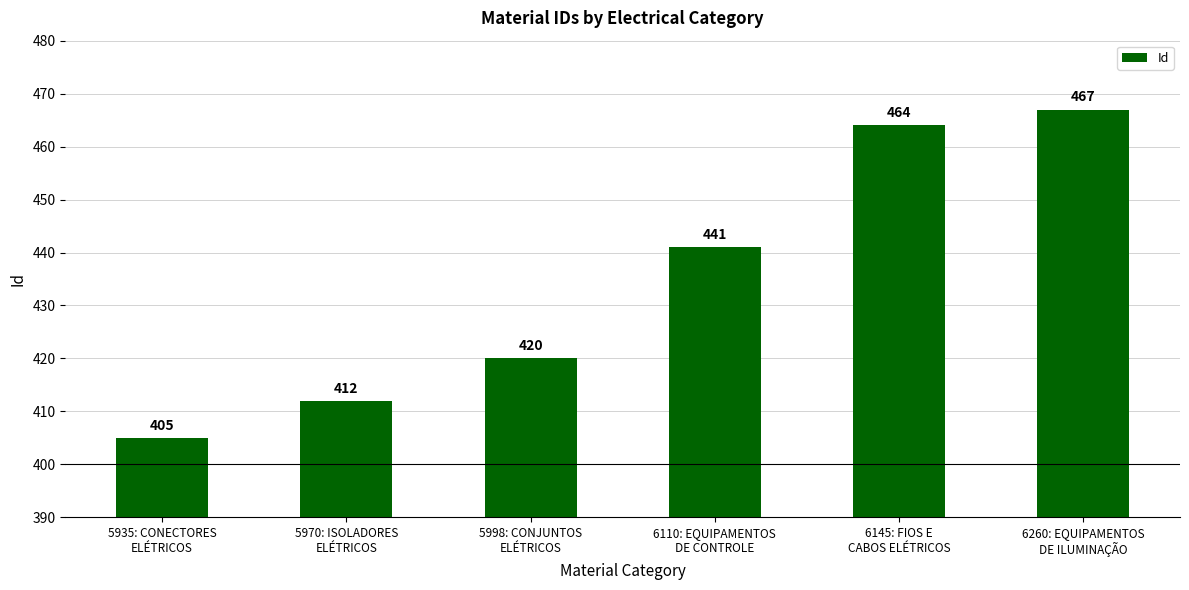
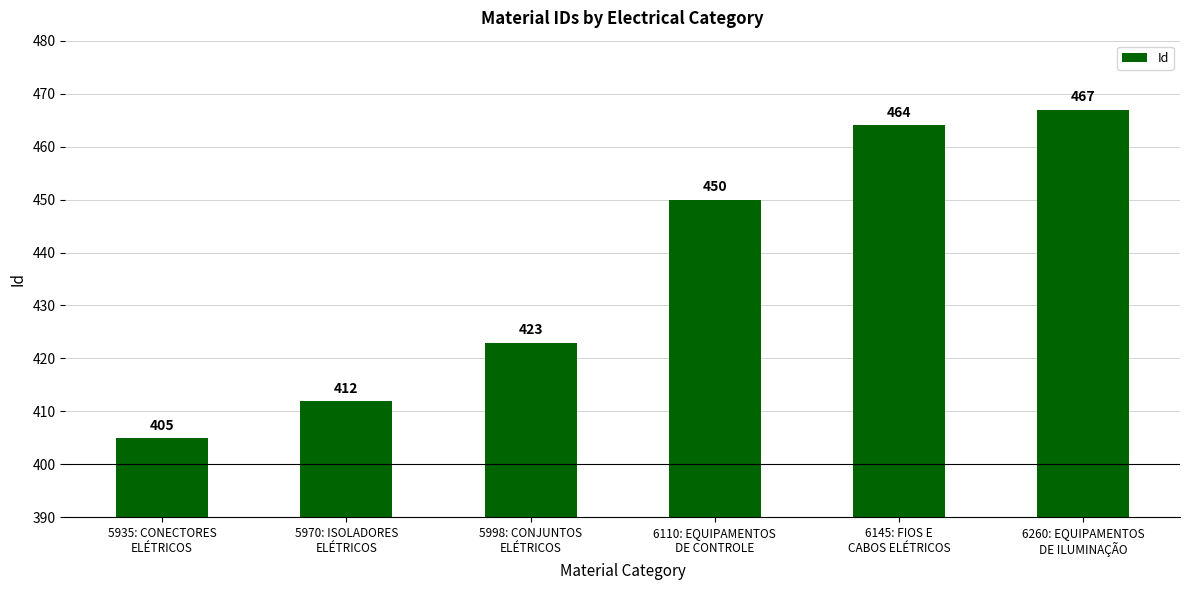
5998: CONJUNTOS ELÉTRICOS: 420 -> 423
6110: EQUIPAMENTOS DE CONTROLE: 441 -> 450
